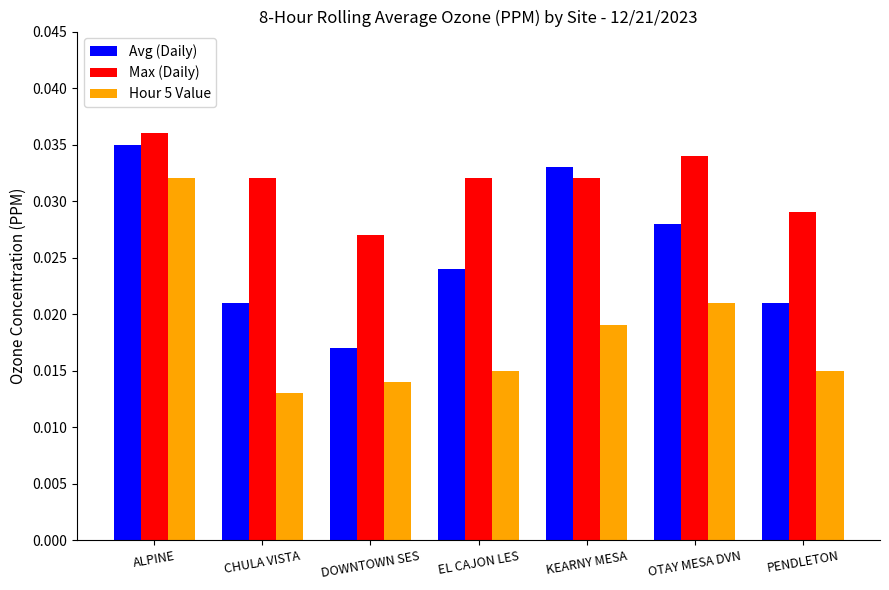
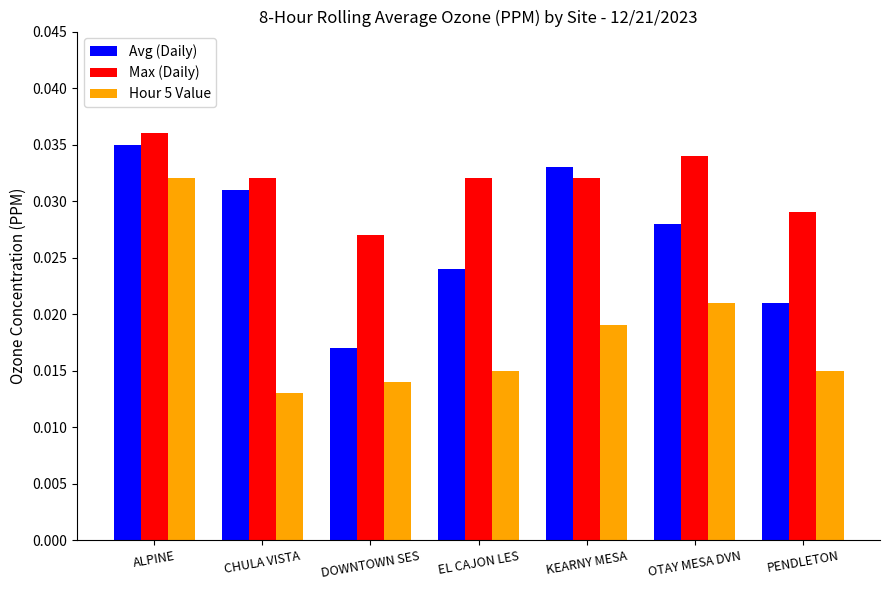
Avg (Daily), CHULA VISTA: 0.021 -> 0.031
